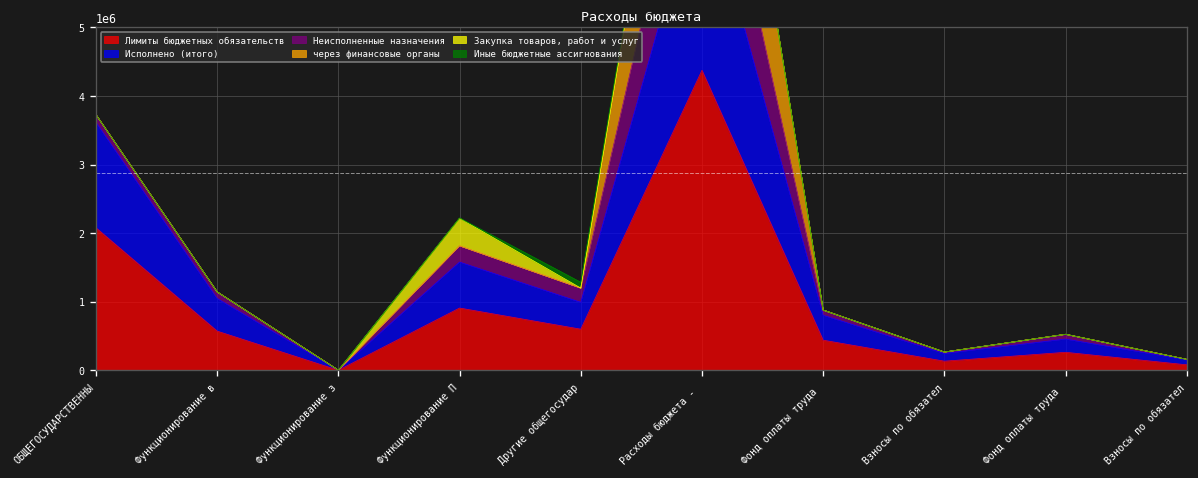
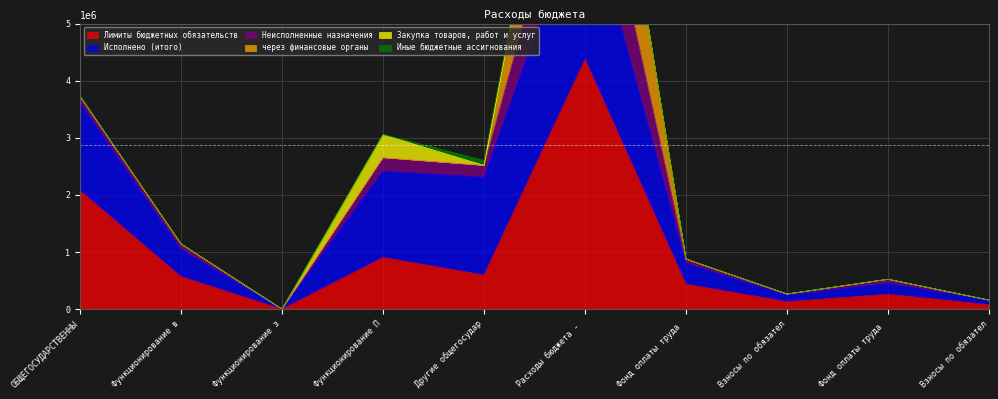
Исполнено (итого), Функционирование П: 700000 -> 1500000
Исполнено (итого), Другие общегосудар: 400000 -> 1700000
